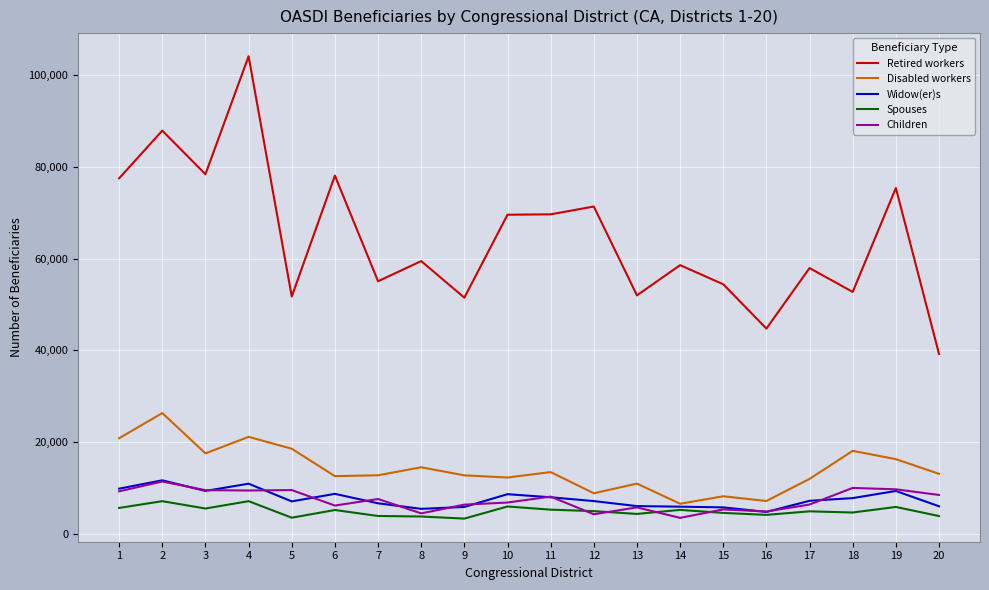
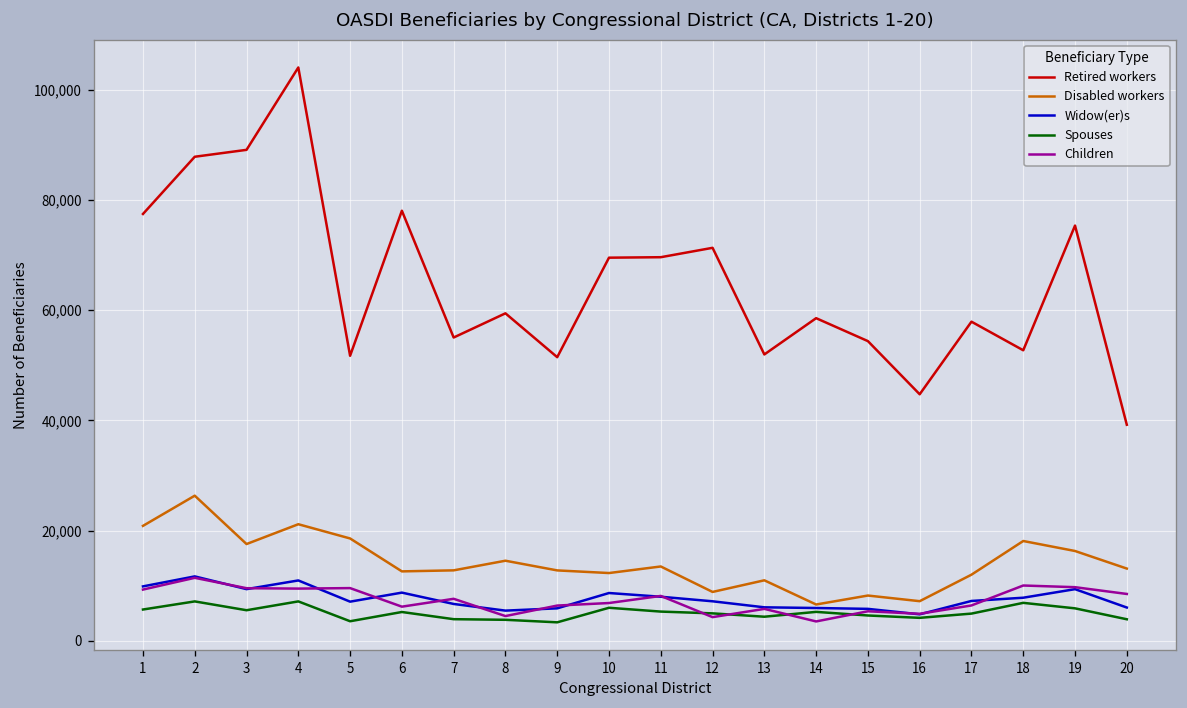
Retired workers, 3: 78,000 -> 89,000
Spouses, 18: 5,000 -> 7,000
